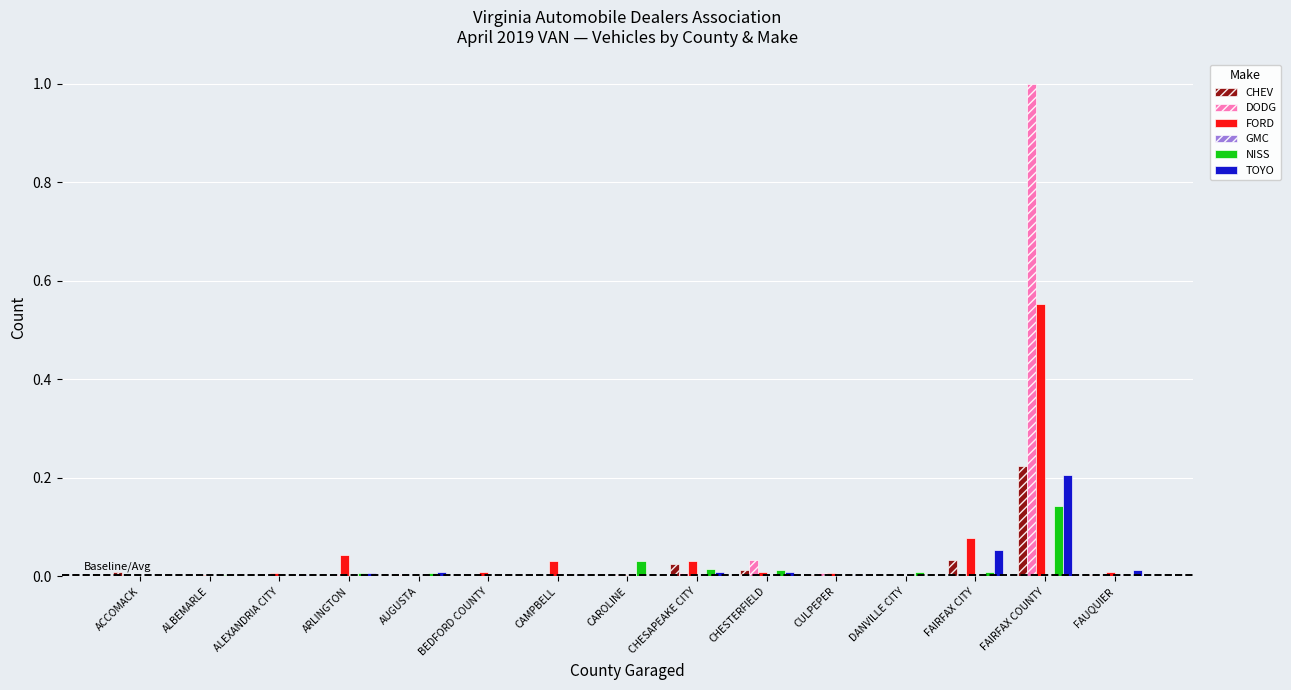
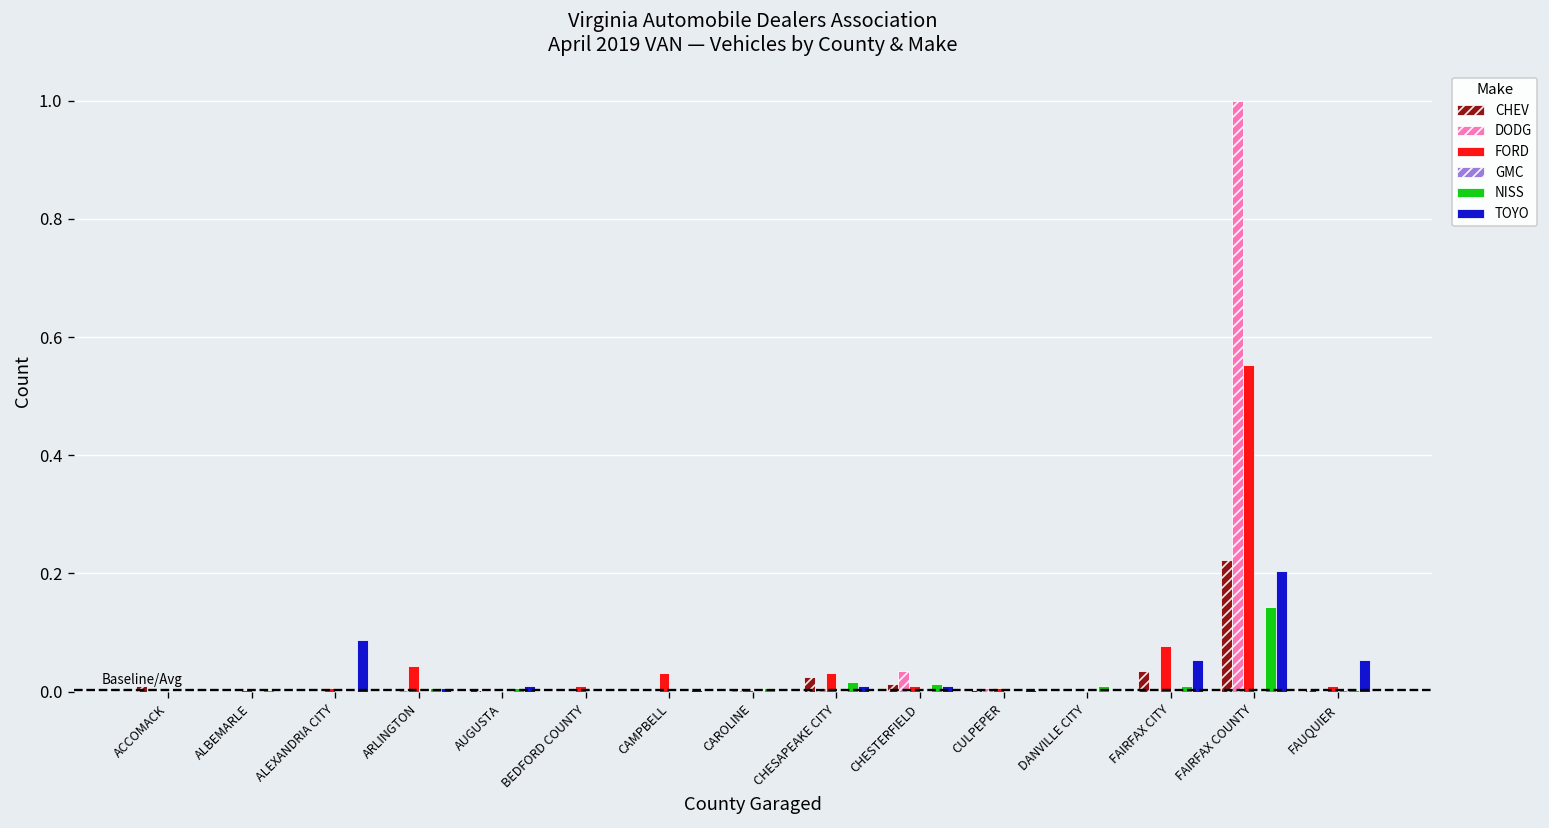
TOYO, ALEXANDRIA CITY: 0.00 -> 0.09
NISS, CAROLINE: 0.03 -> 0.01
TOYO, FAUQUIER: 0.01 -> 0.05
